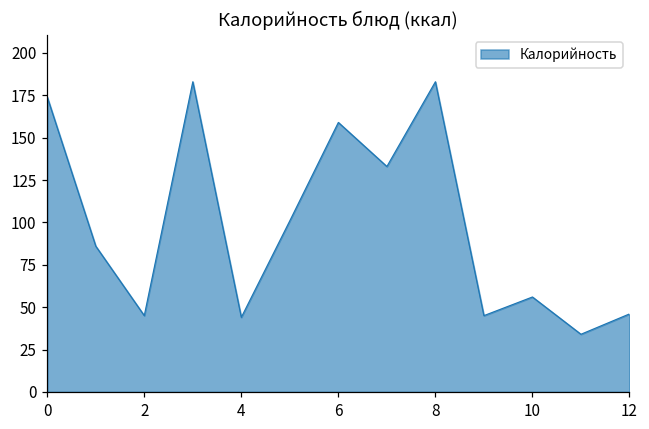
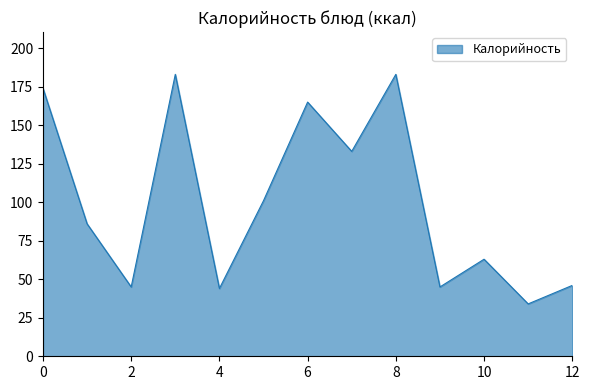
6: 159 -> 165
10: 56 -> 63
